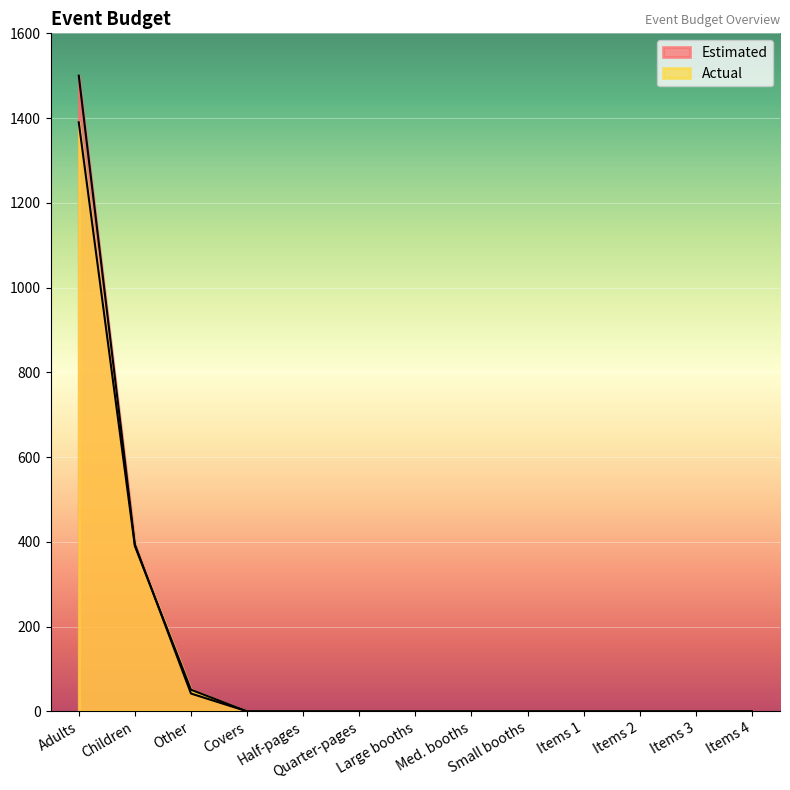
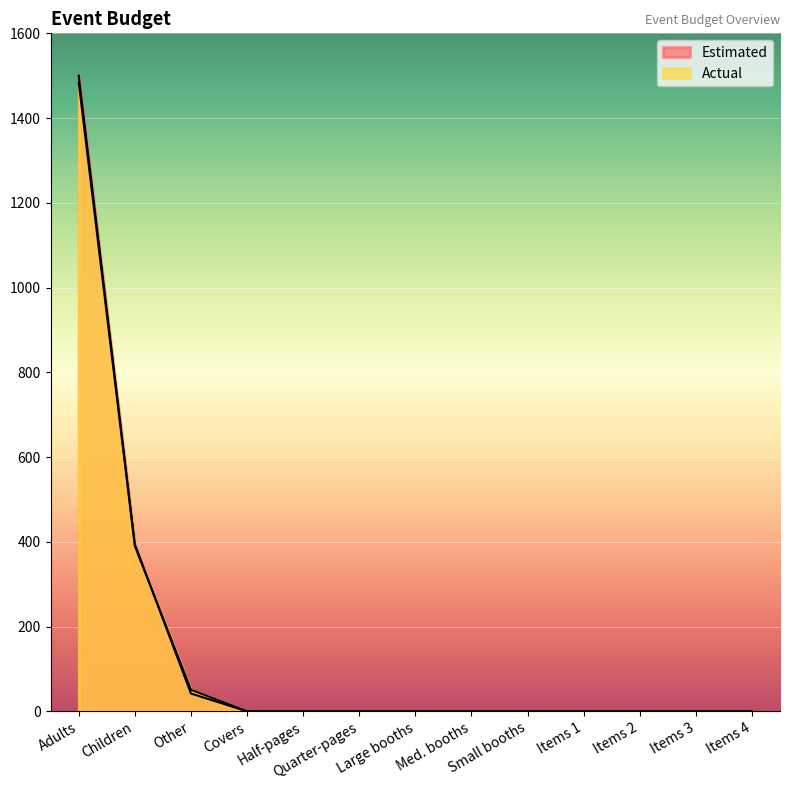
Actual, Adults: 1390 -> 1480
